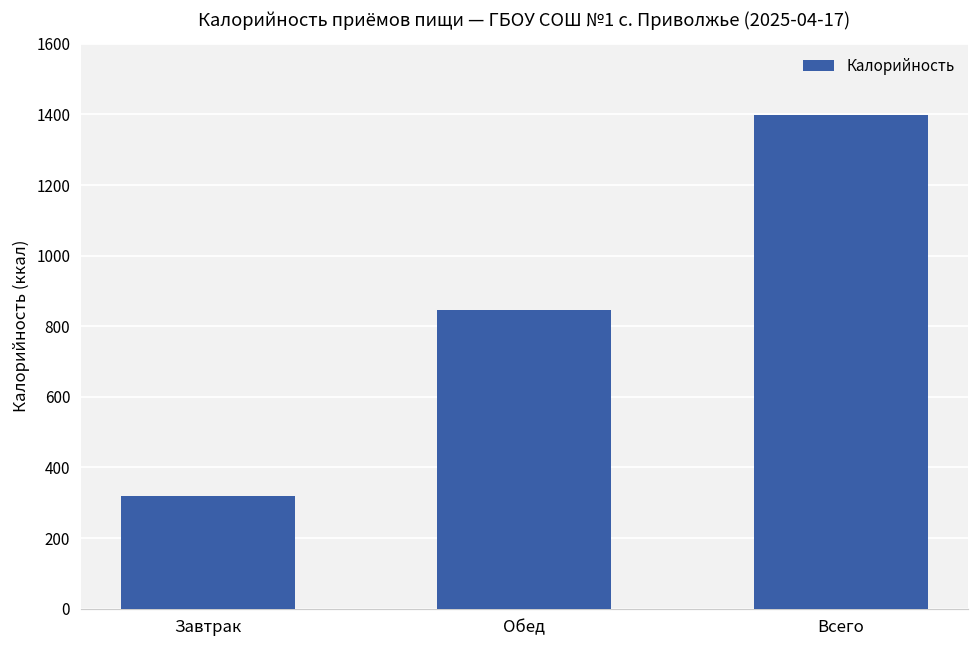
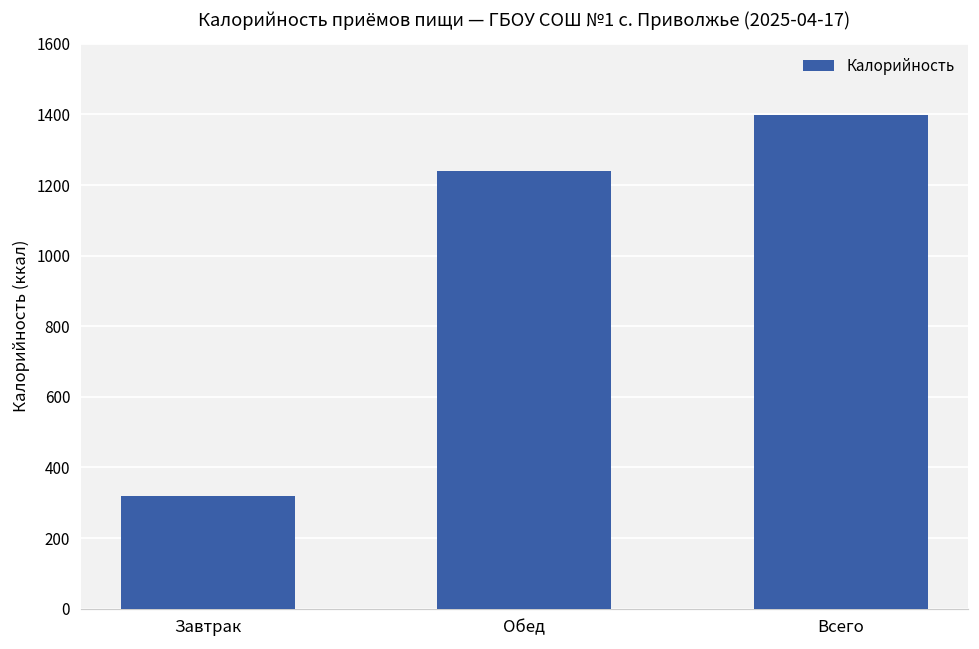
Обед: 850 -> 1240
